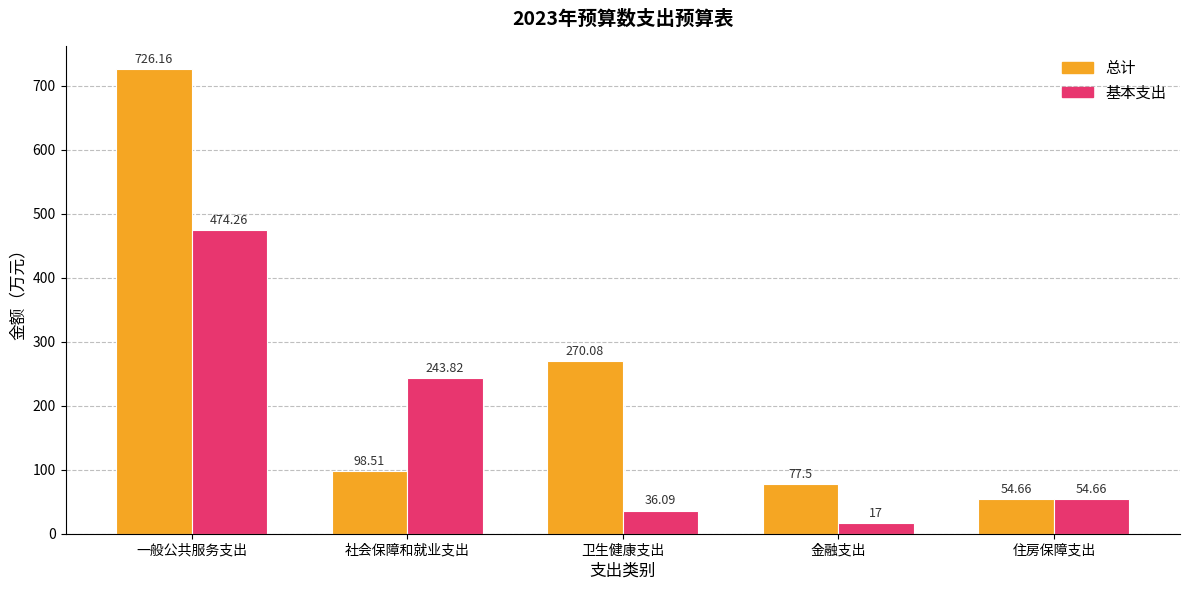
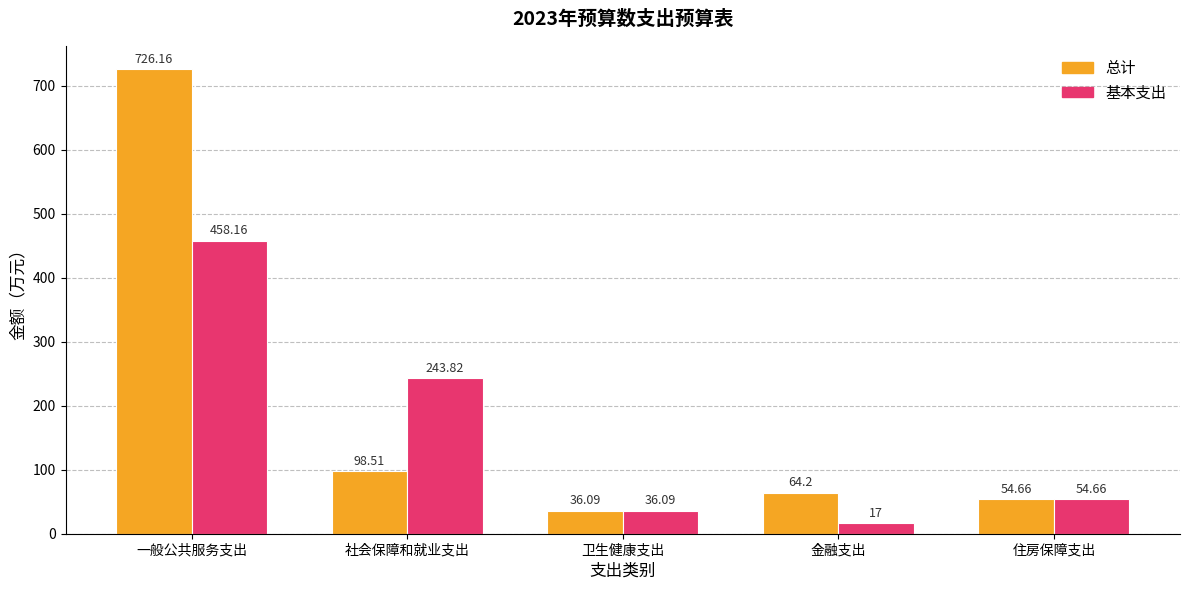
基本支出, 一般公共服务支出: 474.26 -> 458.16
总计, 卫生健康支出: 270.08 -> 36.09
总计, 金融支出: 77.5 -> 64.2
